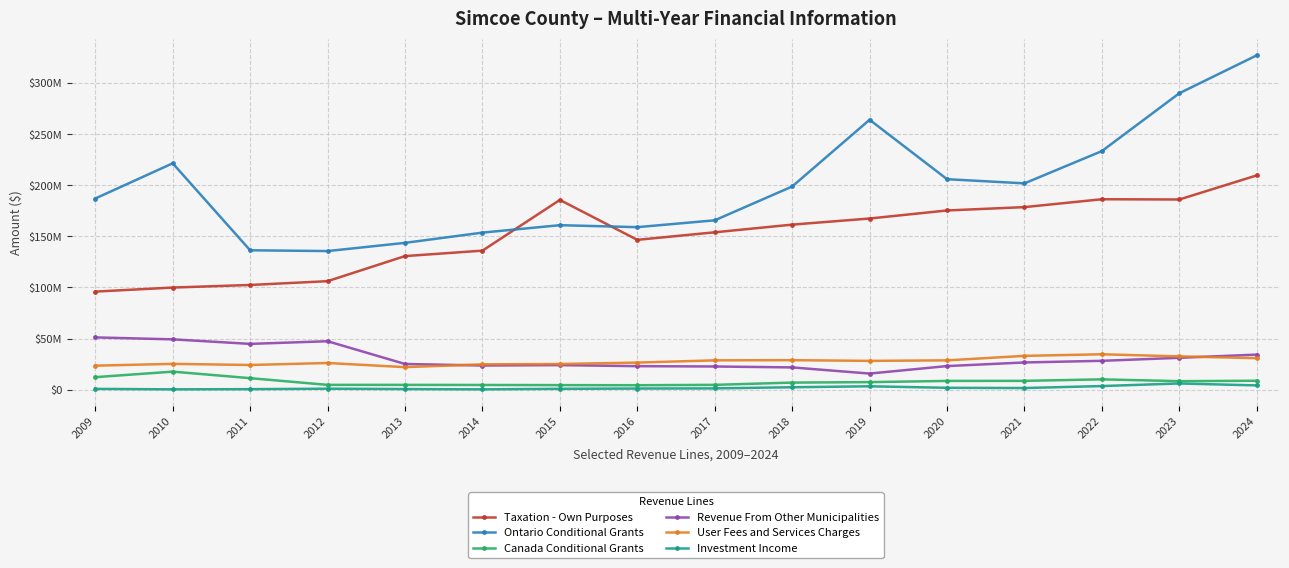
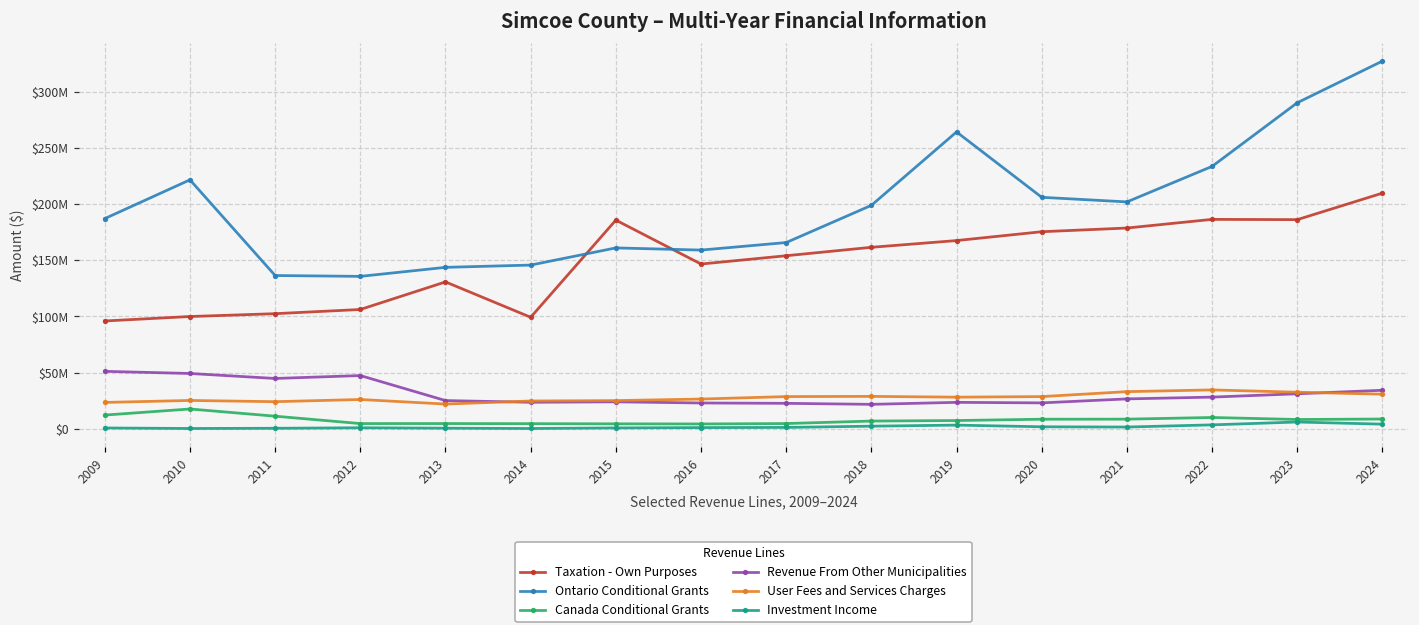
Taxation - Own Purposes, 2014: $136000000 -> $99000000
Ontario Conditional Grants, 2014: $154000000 -> $146000000
Revenue From Other Municipalities, 2019: $16000000 -> $24000000
